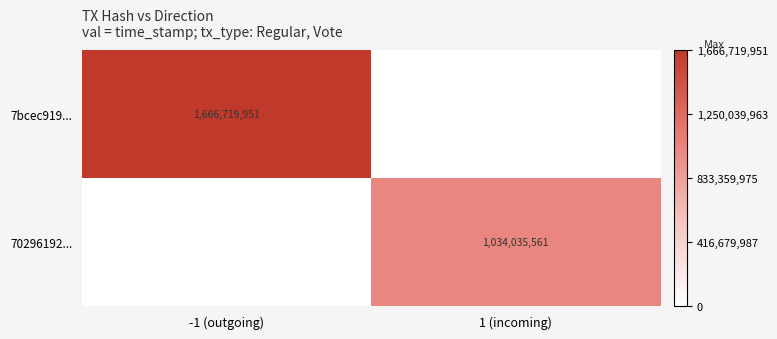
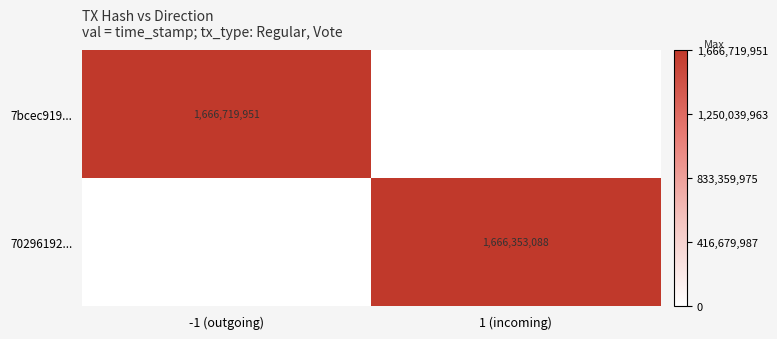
70296192..., 1 (incoming): 1,034,035,561 -> 1,666,353,088
